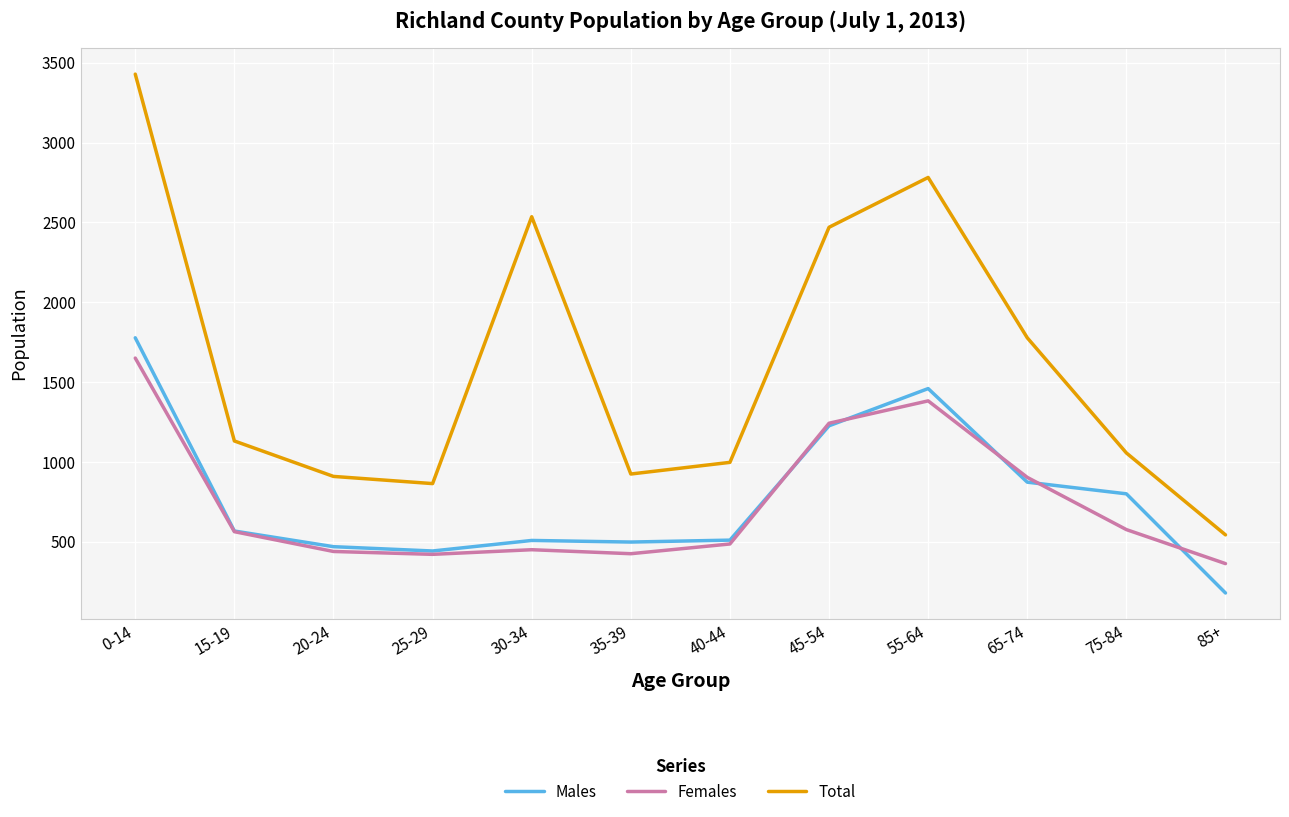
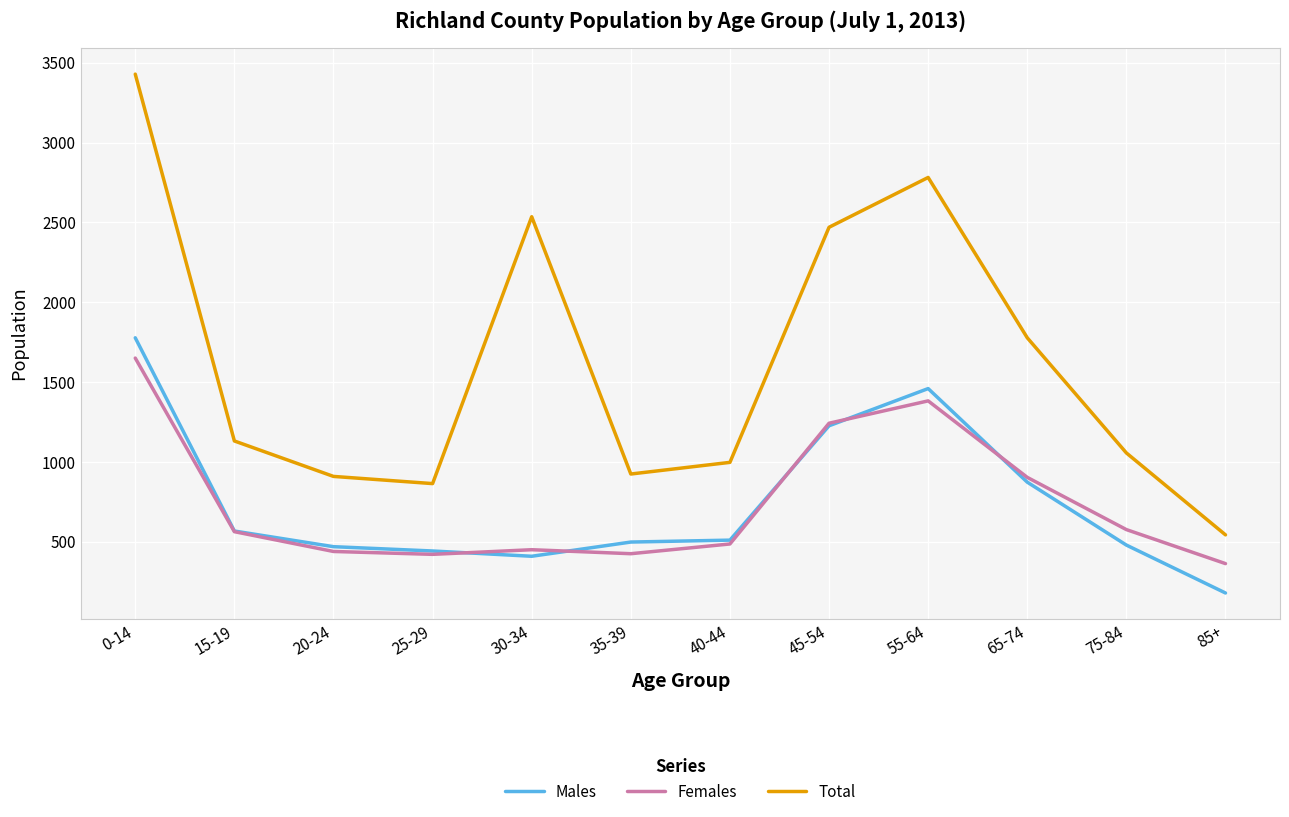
Males, 30-34: 510 -> 410
Males, 75-84: 800 -> 480
